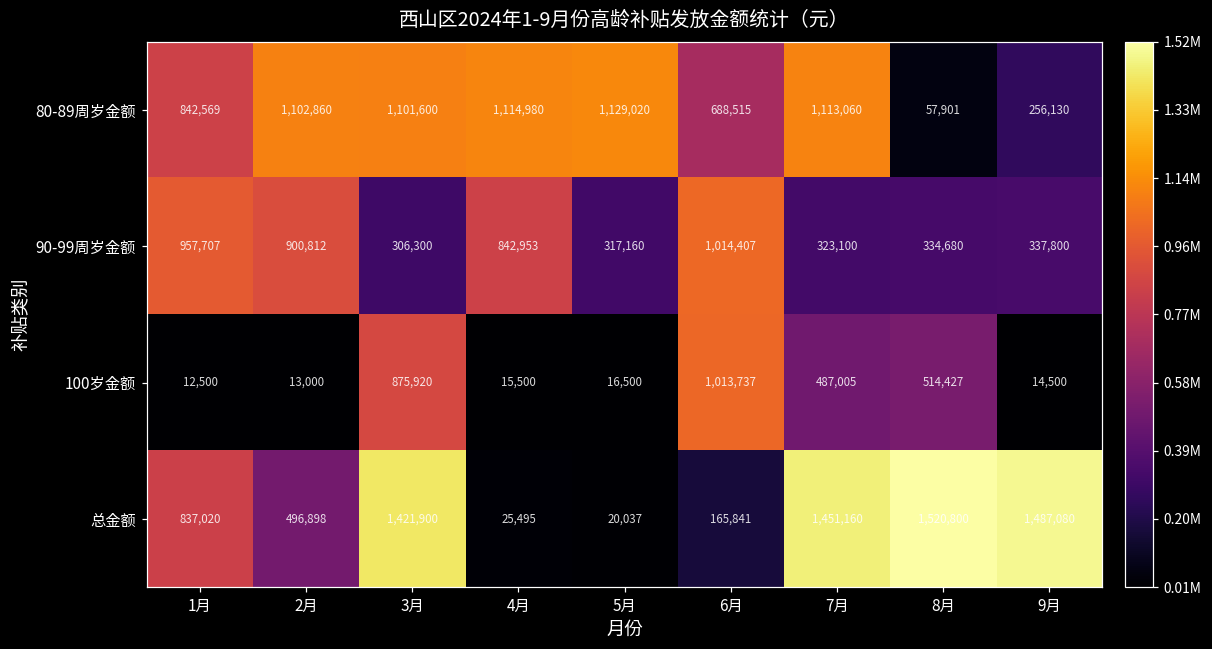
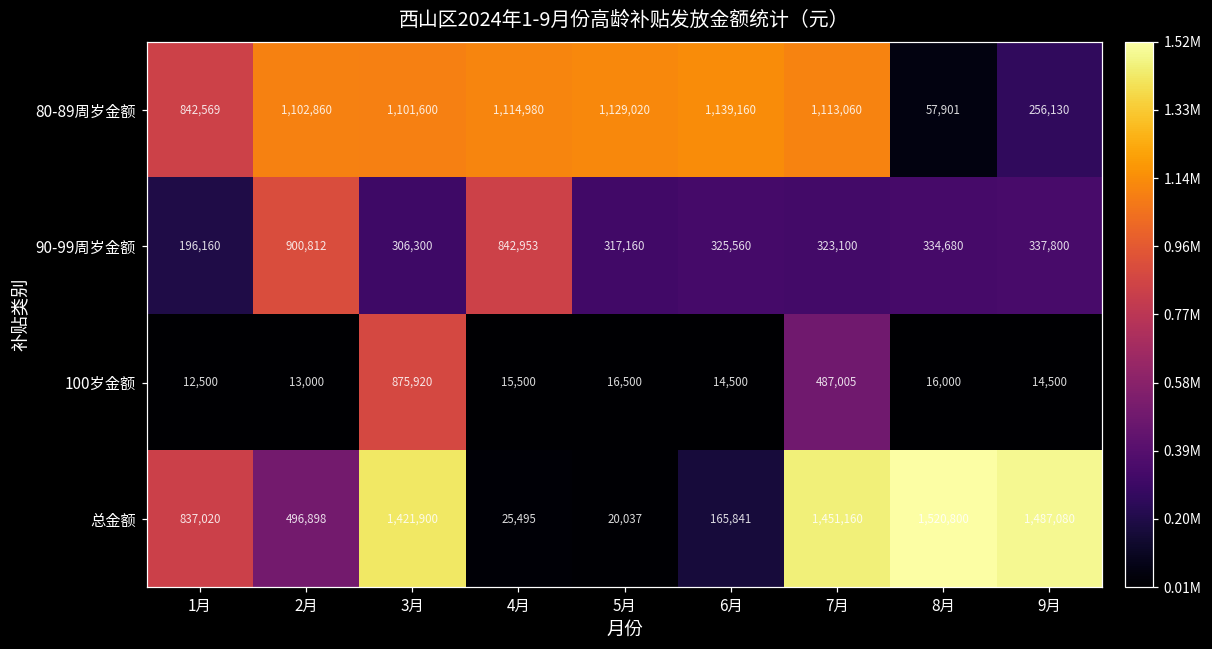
80-89周岁金额, 6月: 688,515 -> 1,139,160
90-99周岁金额, 1月: 957,707 -> 196,160
90-99周岁金额, 6月: 1,014,407 -> 325,560
100岁金额, 6月: 1,013,737 -> 14,500
100岁金额, 8月: 514,427 -> 16,000
